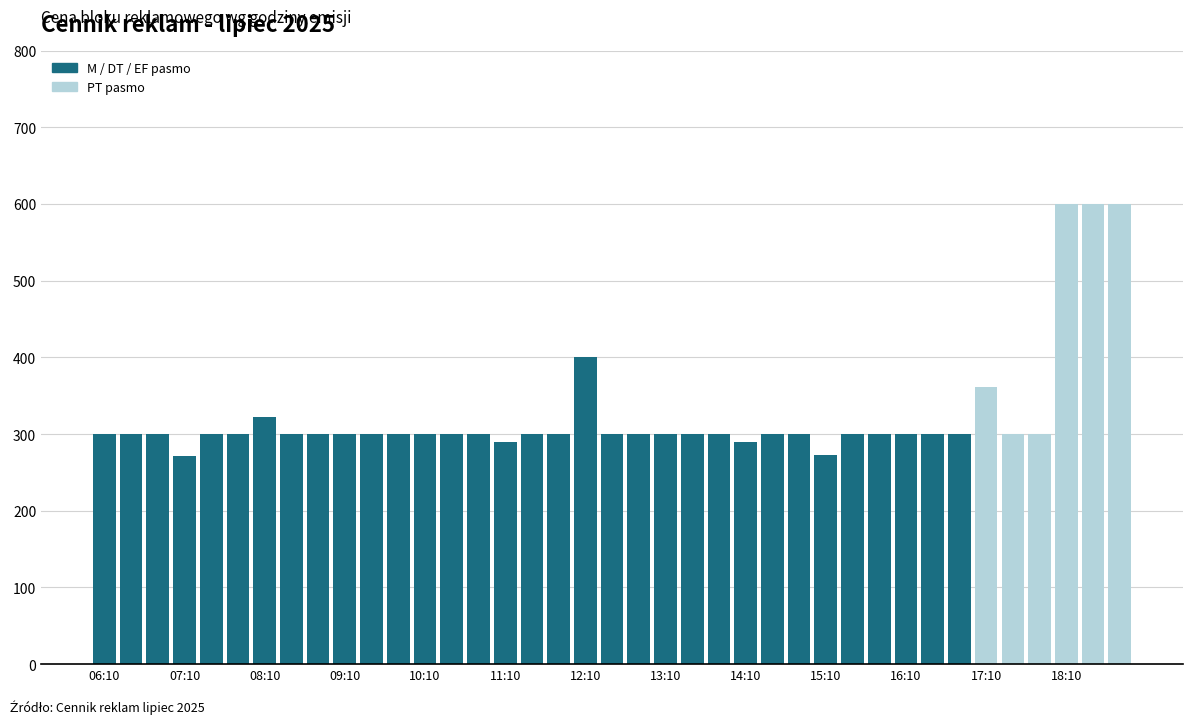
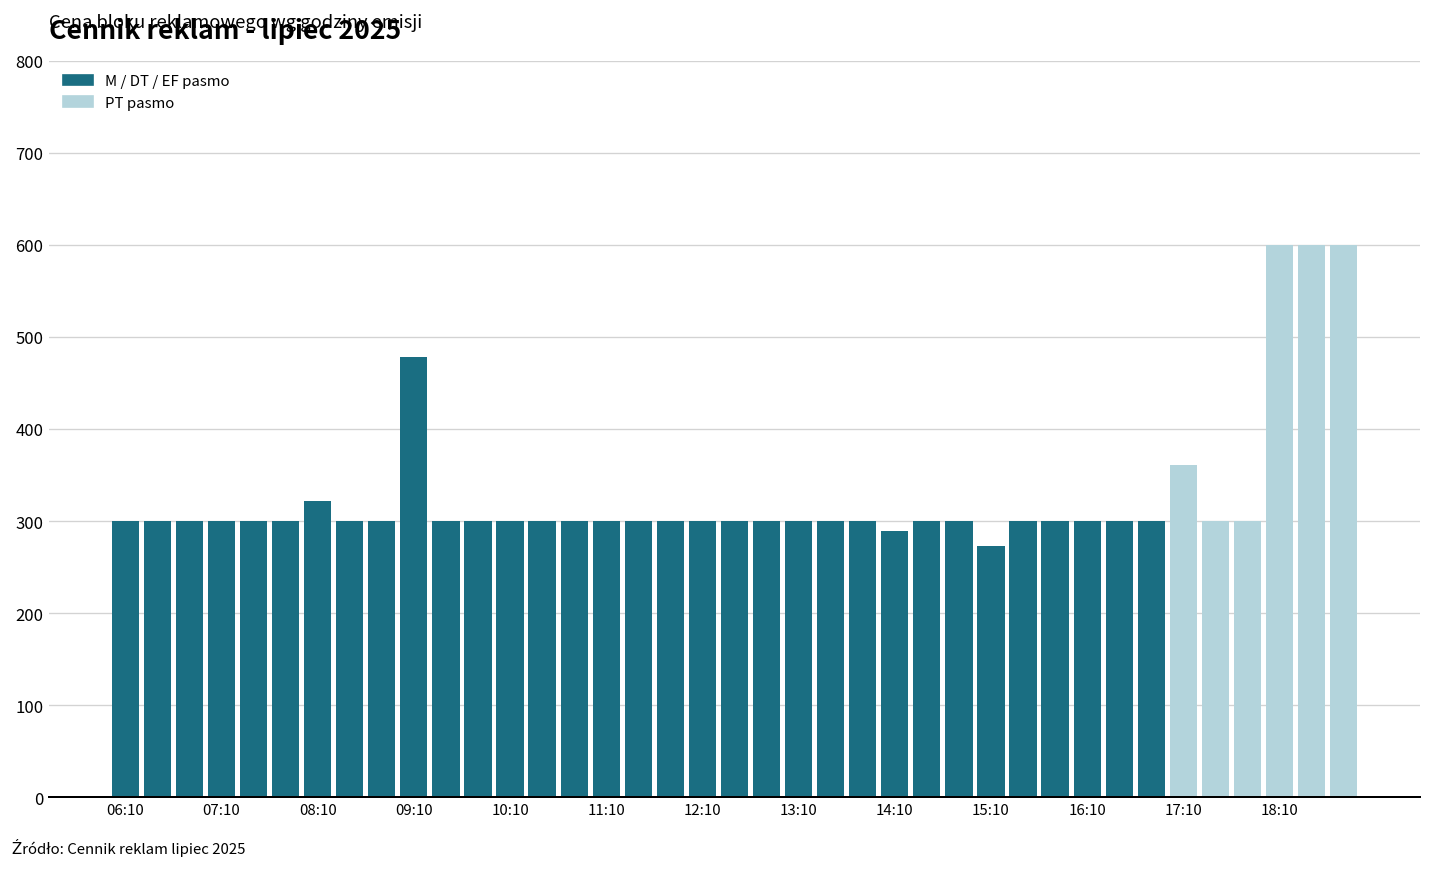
07:10: 270 -> 300
09:10: 300 -> 480
11:10: 290 -> 300
12:10: 400 -> 300
